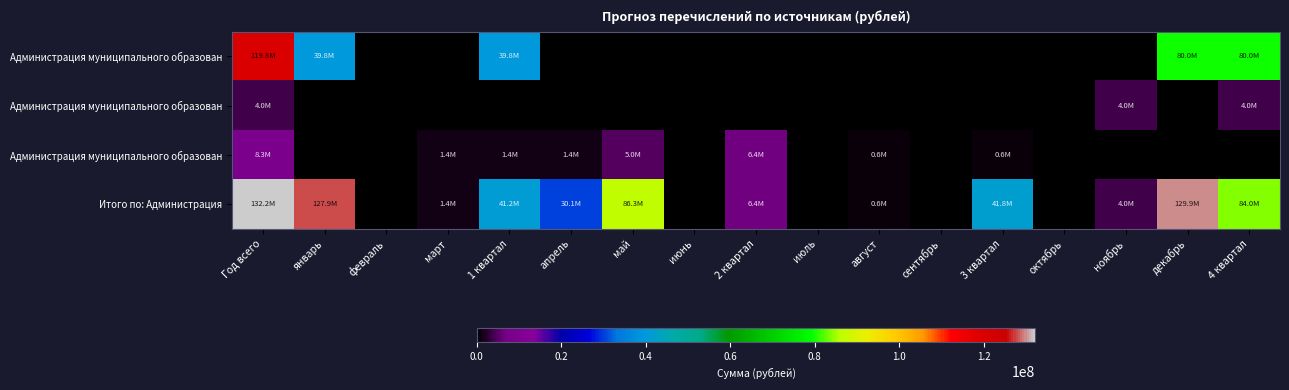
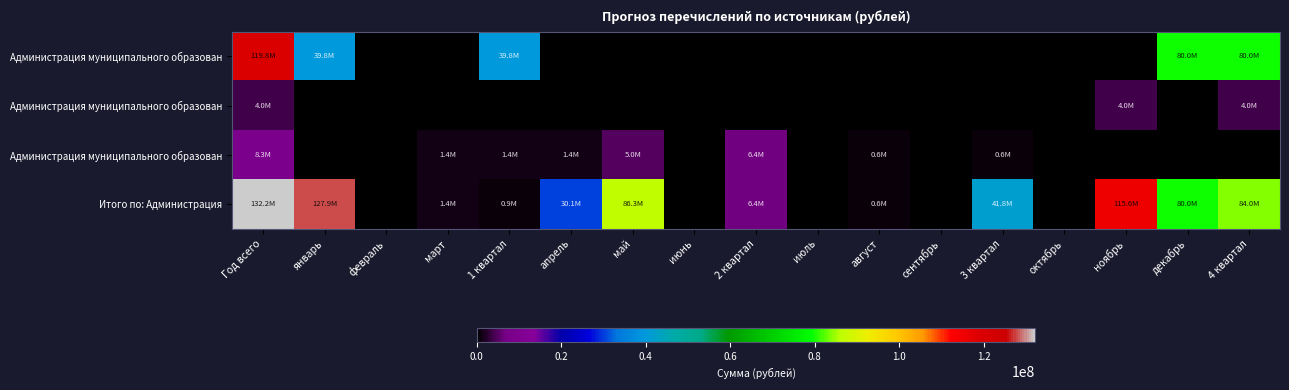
Итого по: Администрация, 1 квартал: 41.2M -> 0.9M
Итого по: Администрация, ноябрь: 4.0M -> 115.6M
Итого по: Администрация, декабрь: 129.9M -> 80.0M
